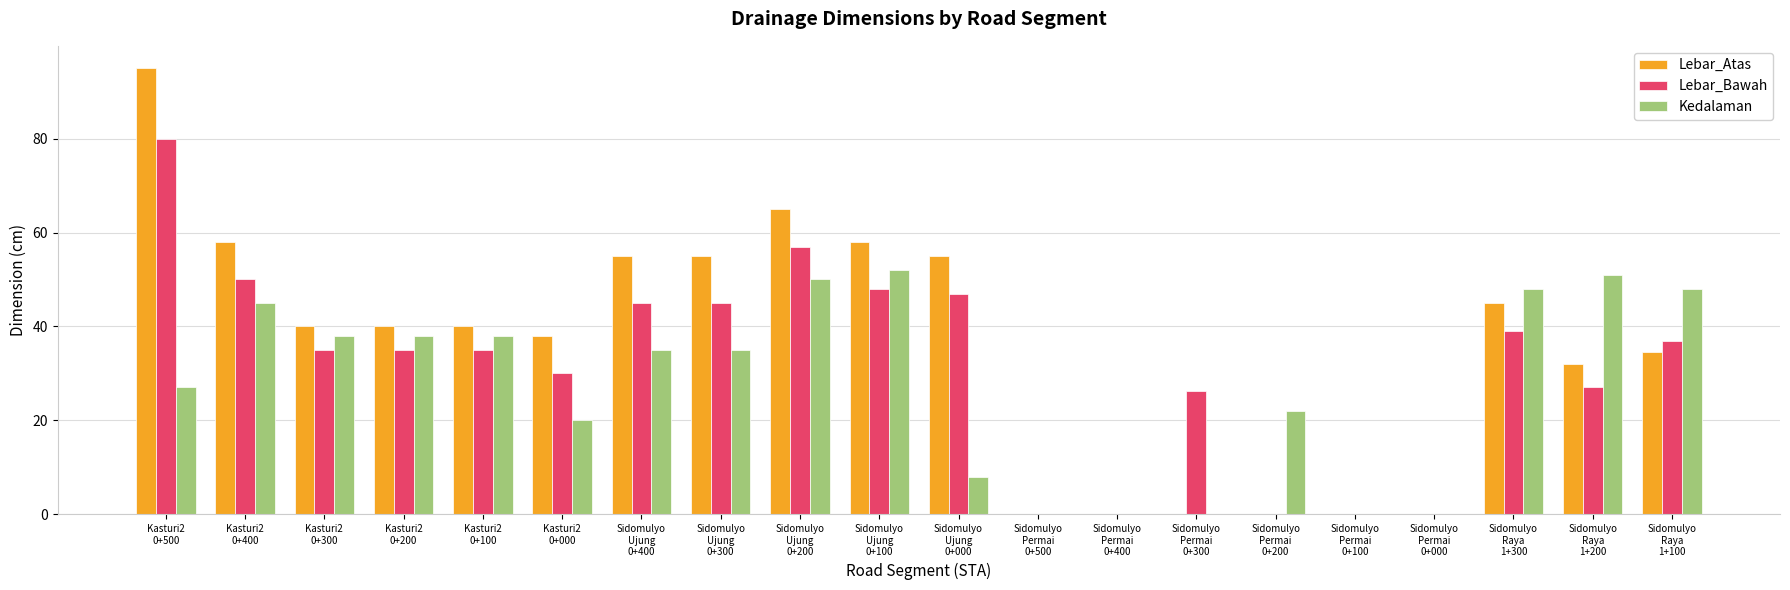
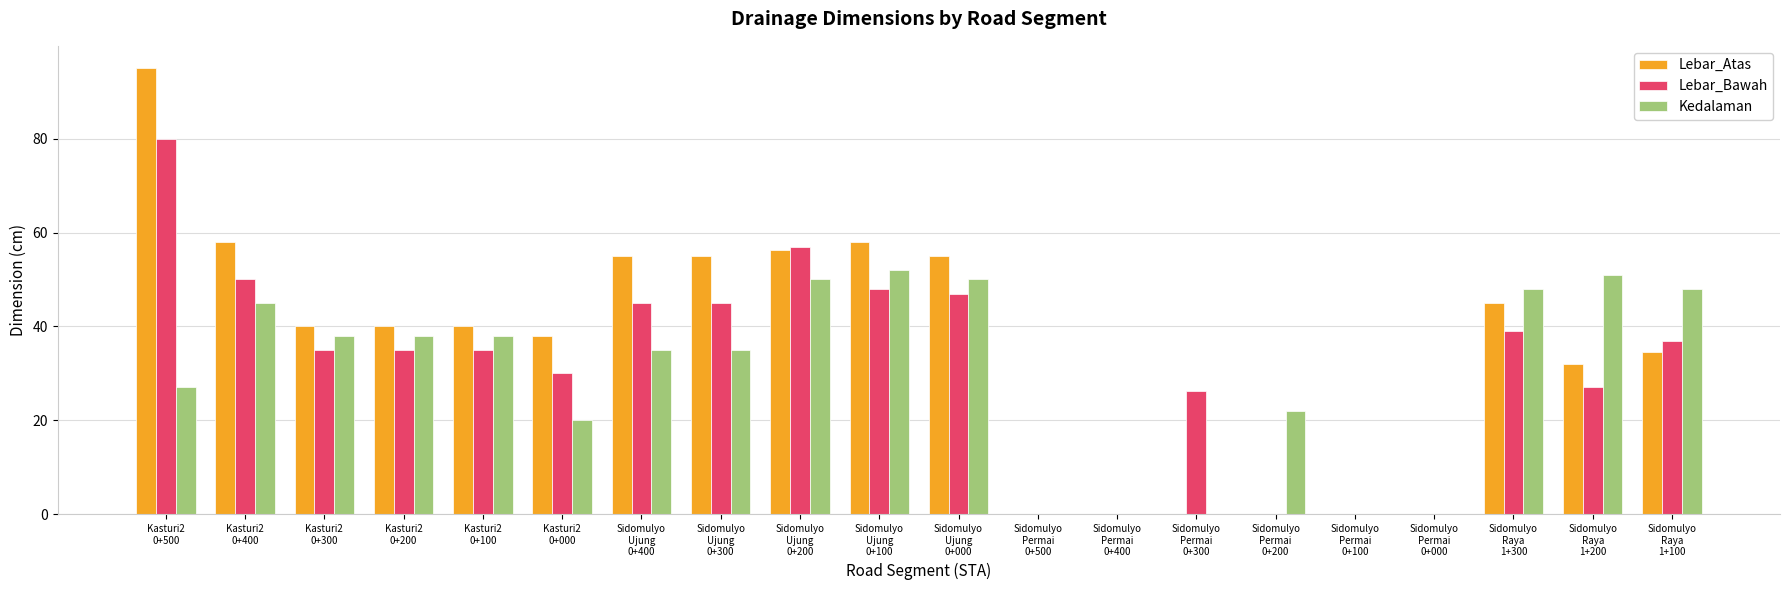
Lebar_Atas, Sidomulyo Ujung 0+200: 65 -> 56
Kedalaman, Sidomulyo Ujung 0+000: 8 -> 50
